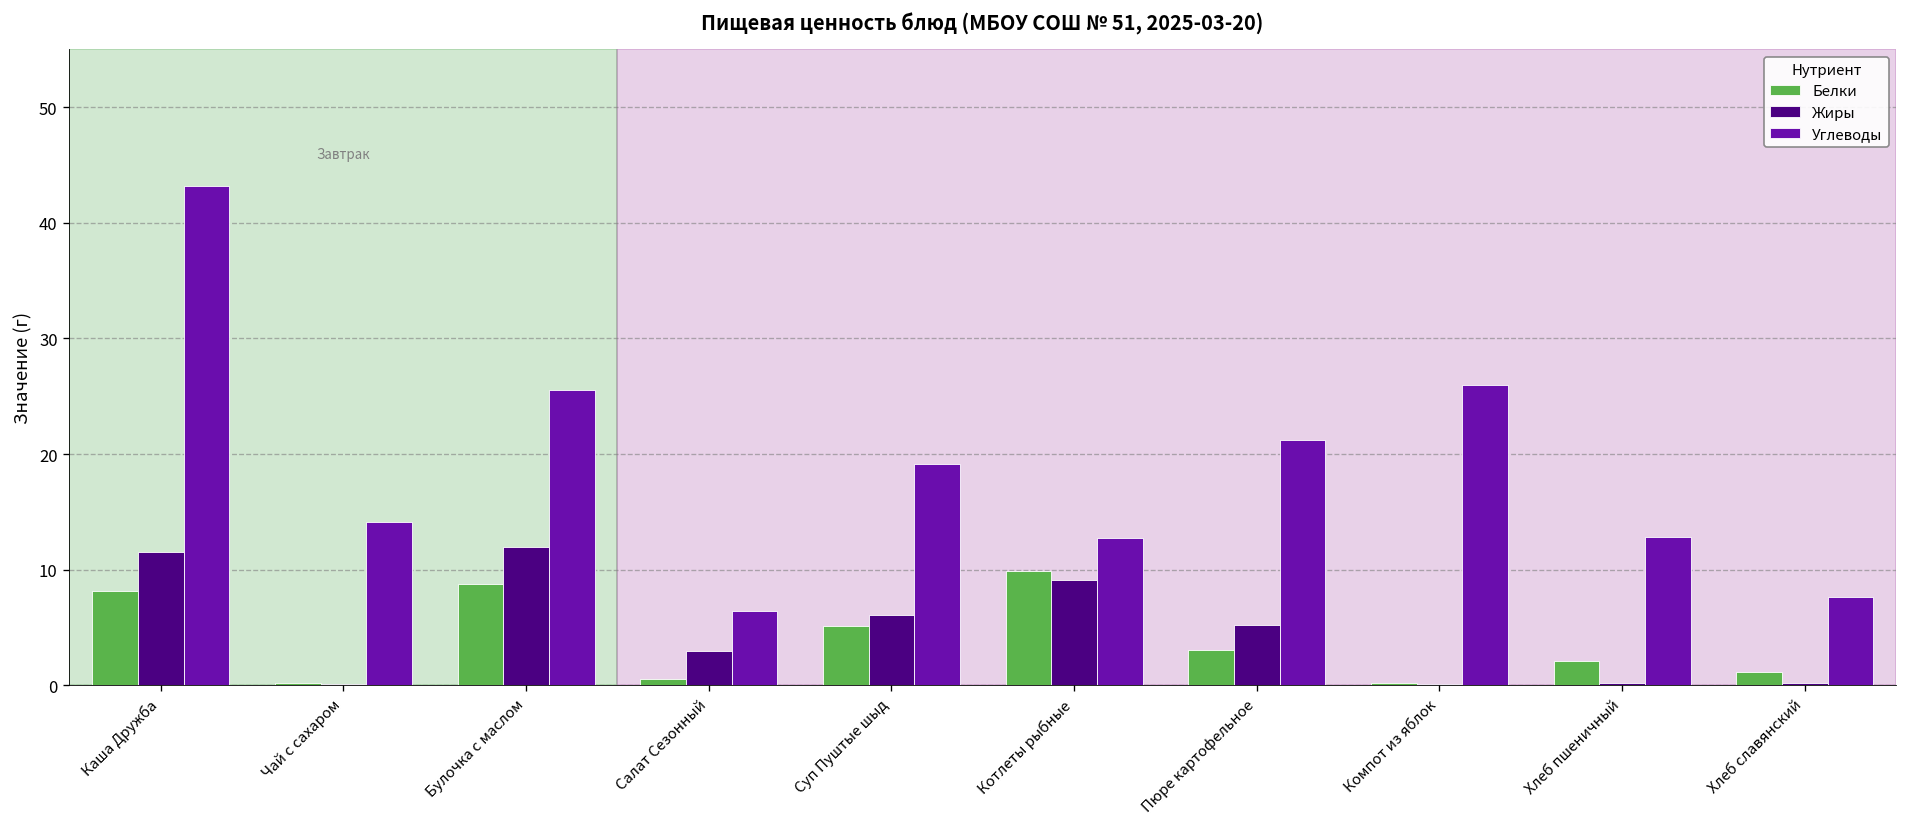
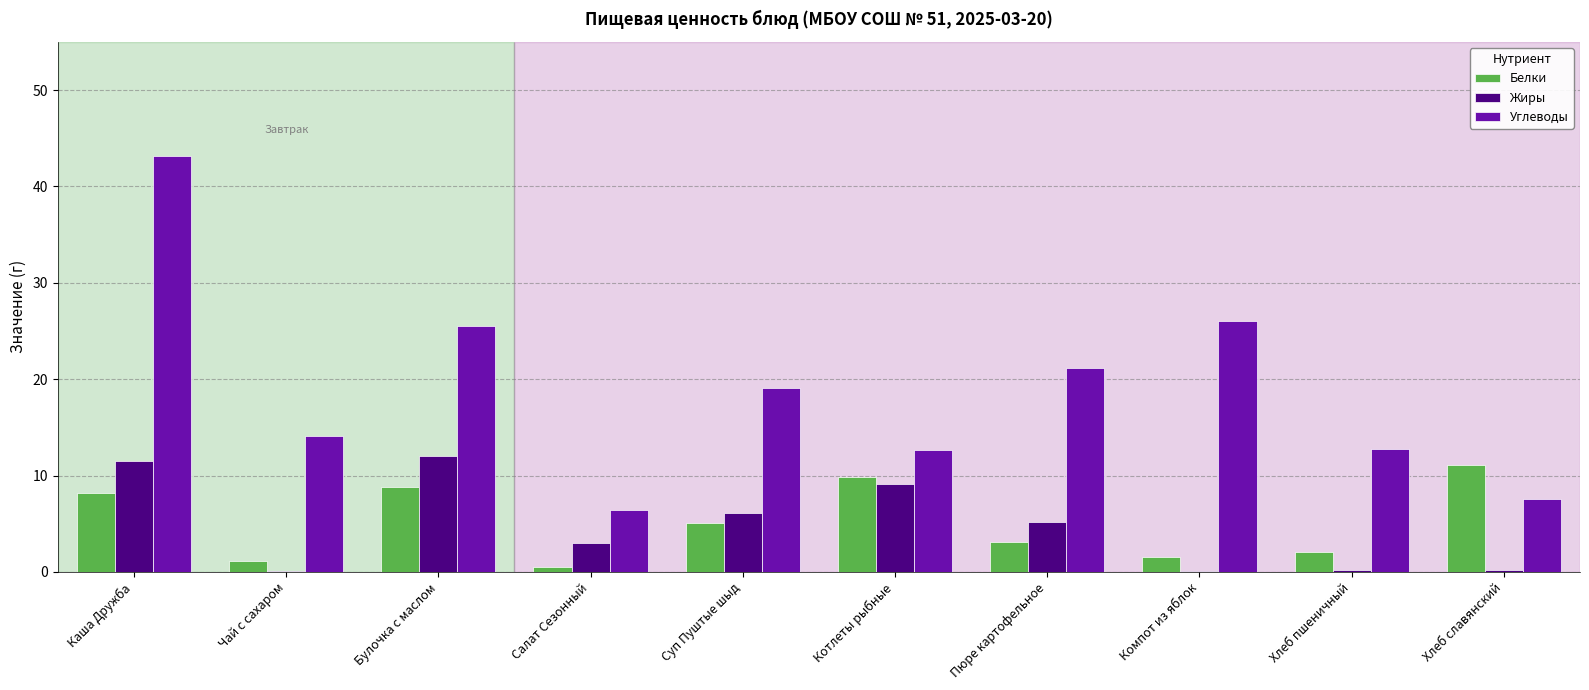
Белки, Чай с сахаром: 0 -> 1
Белки, Компот из яблок: 0 -> 2
Белки, Хлеб славянский: 1 -> 11
